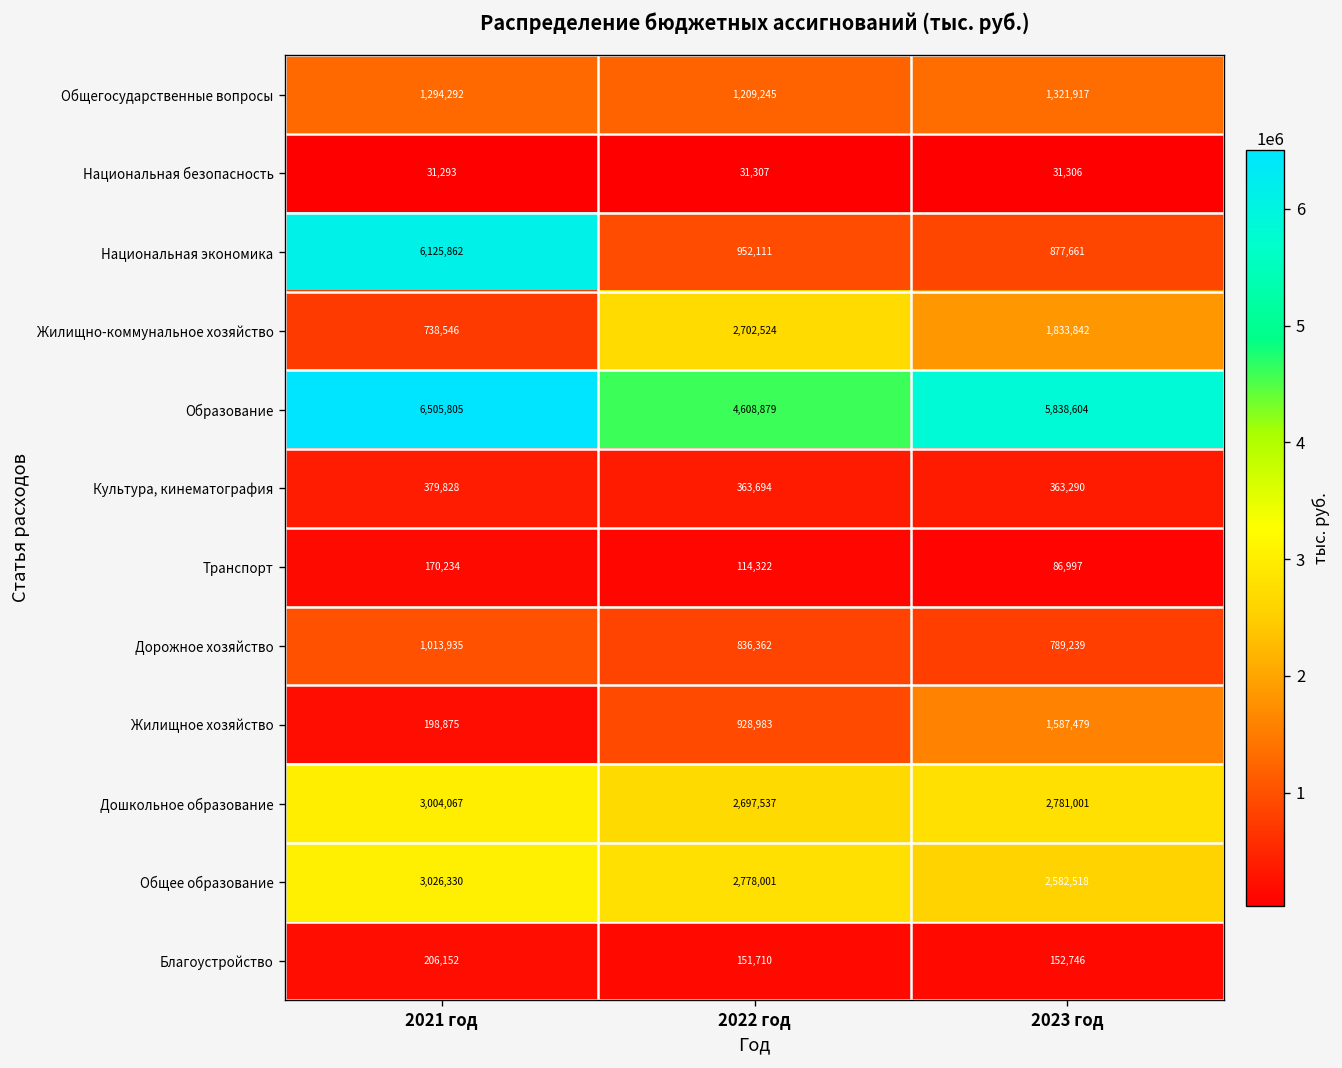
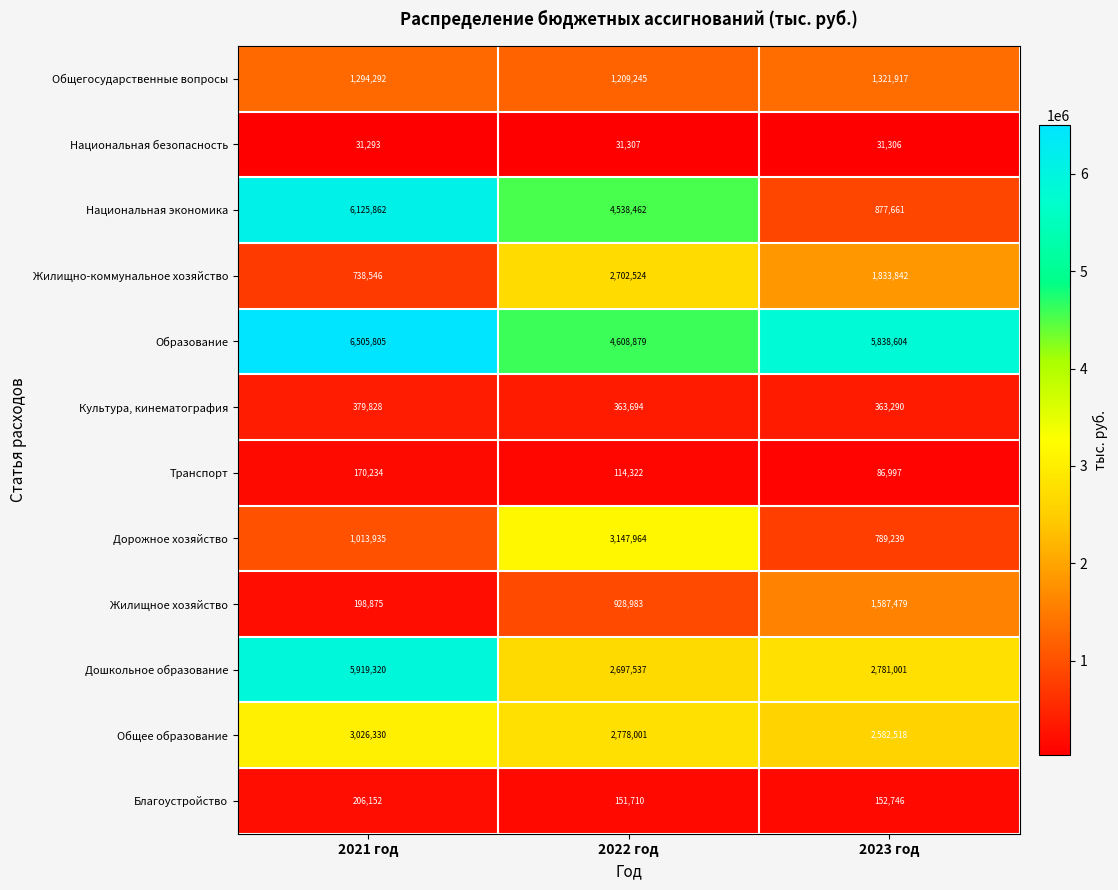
Национальная экономика, 2022 год: 952,111 -> 4,538,462
Дорожное хозяйство, 2022 год: 836,362 -> 3,147,964
Дошкольное образование, 2021 год: 3,004,067 -> 5,919,320
